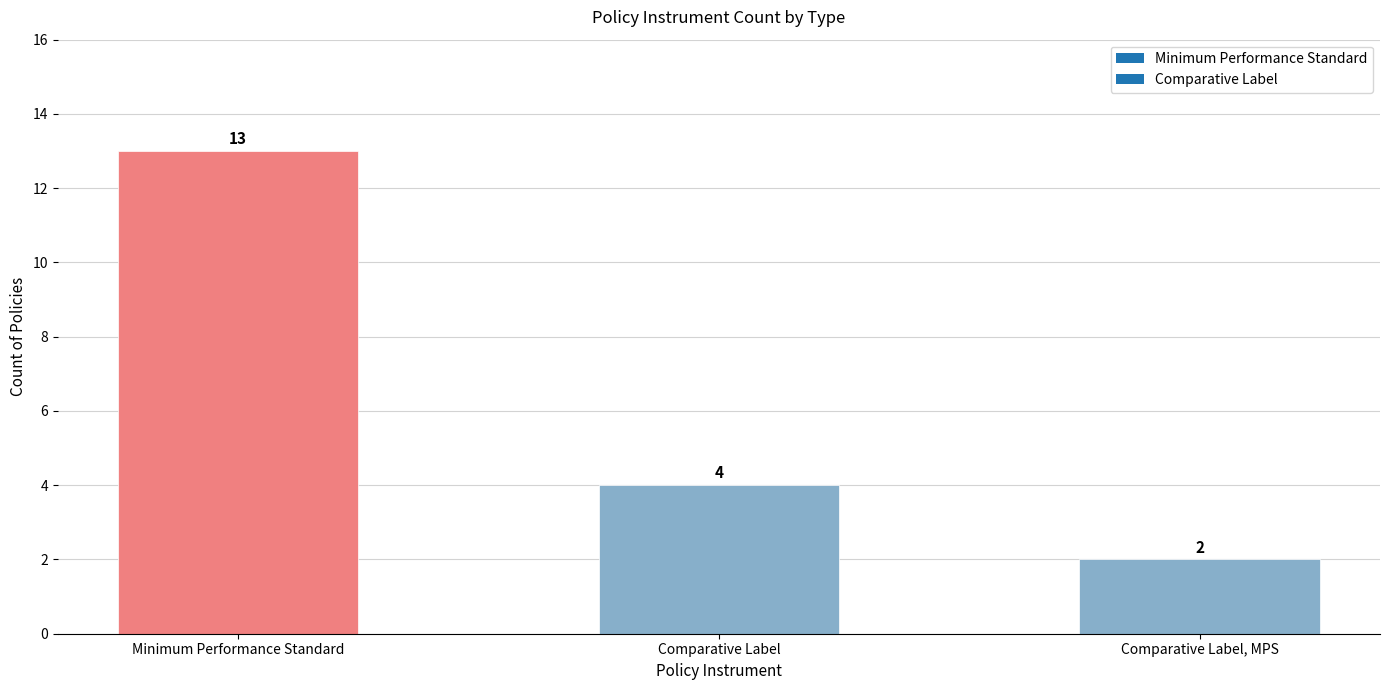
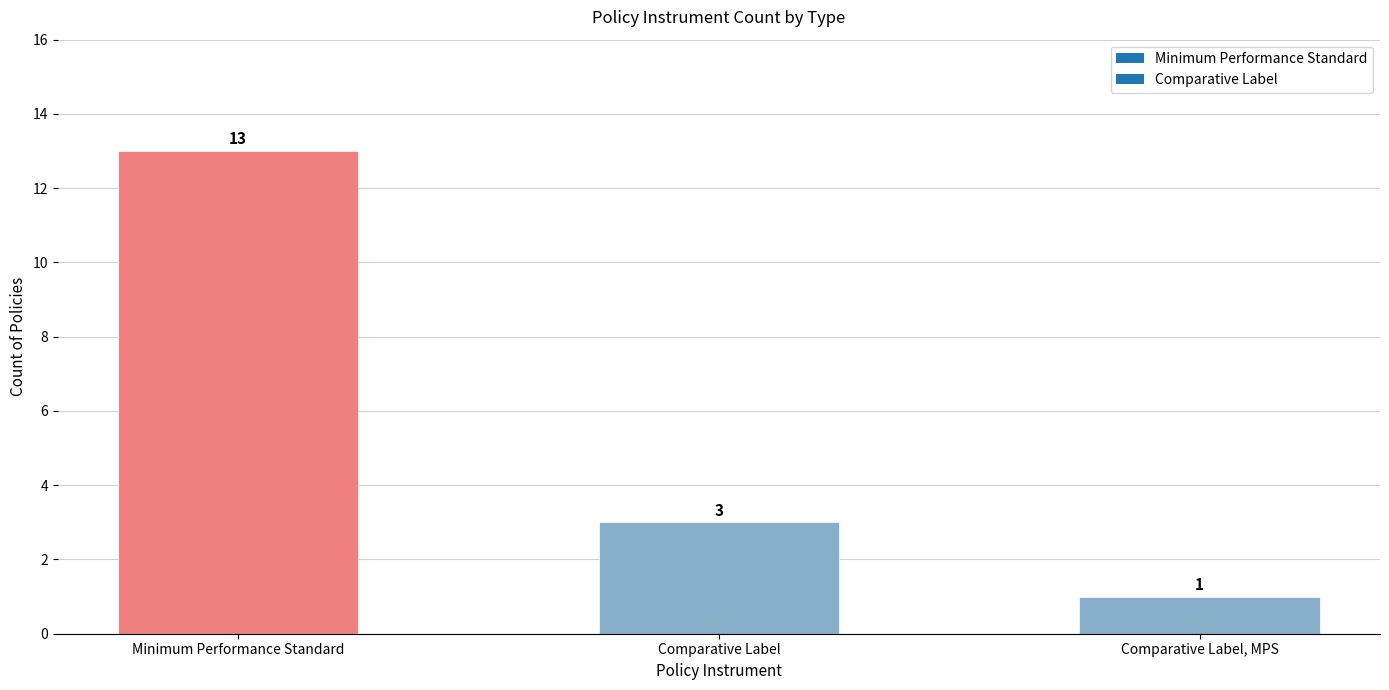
Comparative Label: 4 -> 3
Comparative Label, MPS: 2 -> 1
